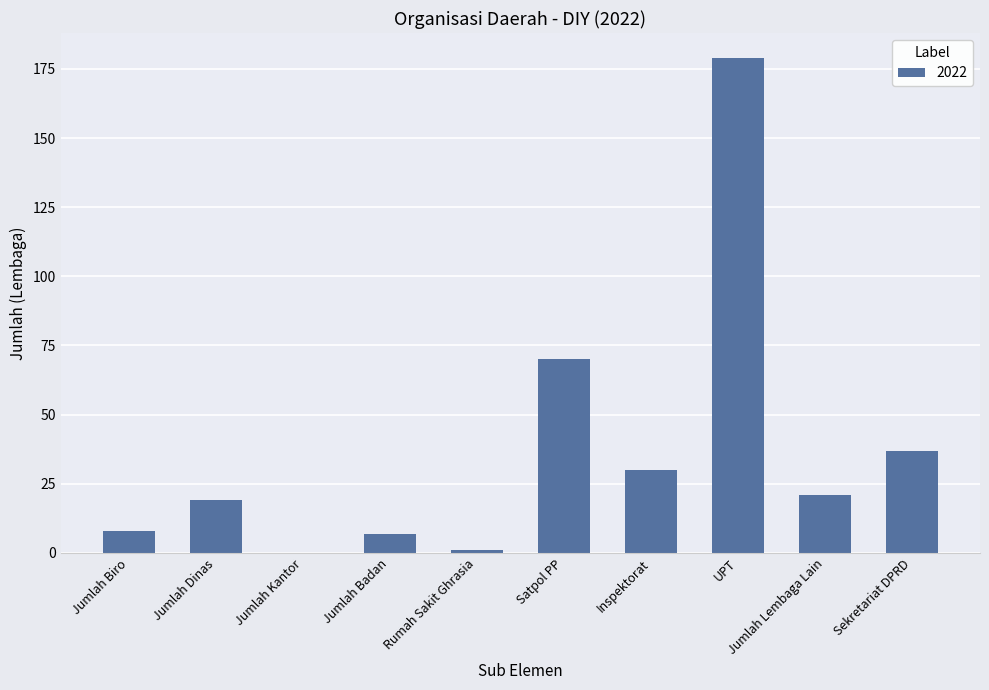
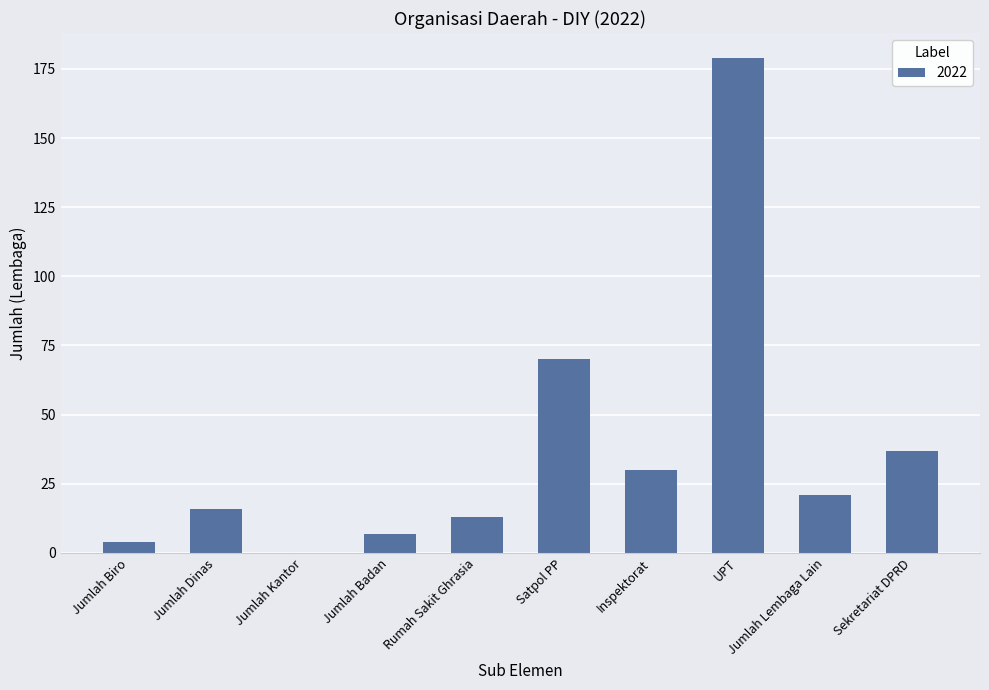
Jumlah Biro: 8 -> 4
Jumlah Dinas: 19 -> 16
Rumah Sakit Ghrasia: 1 -> 13
